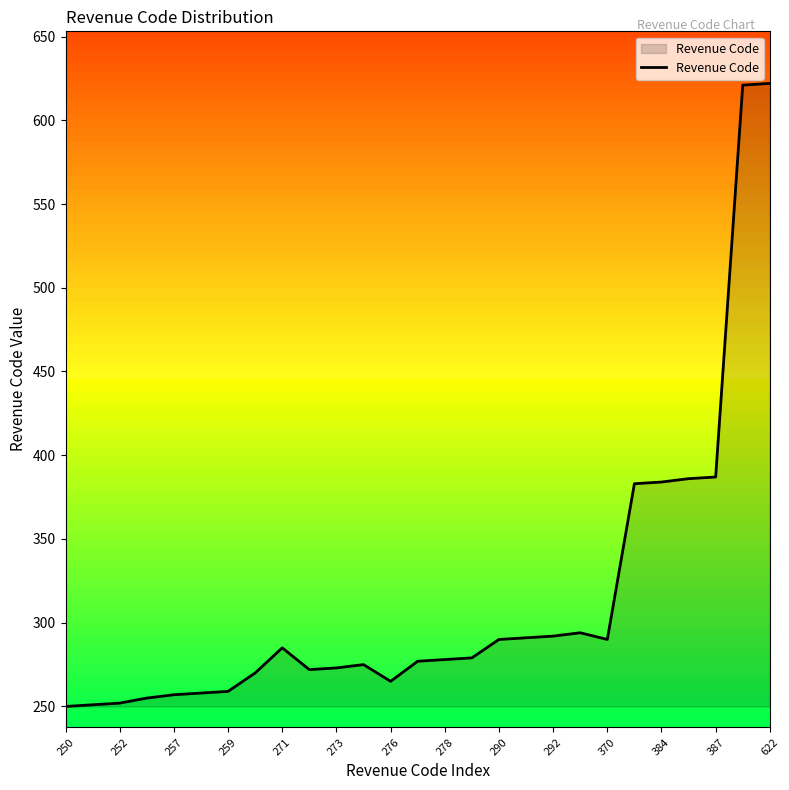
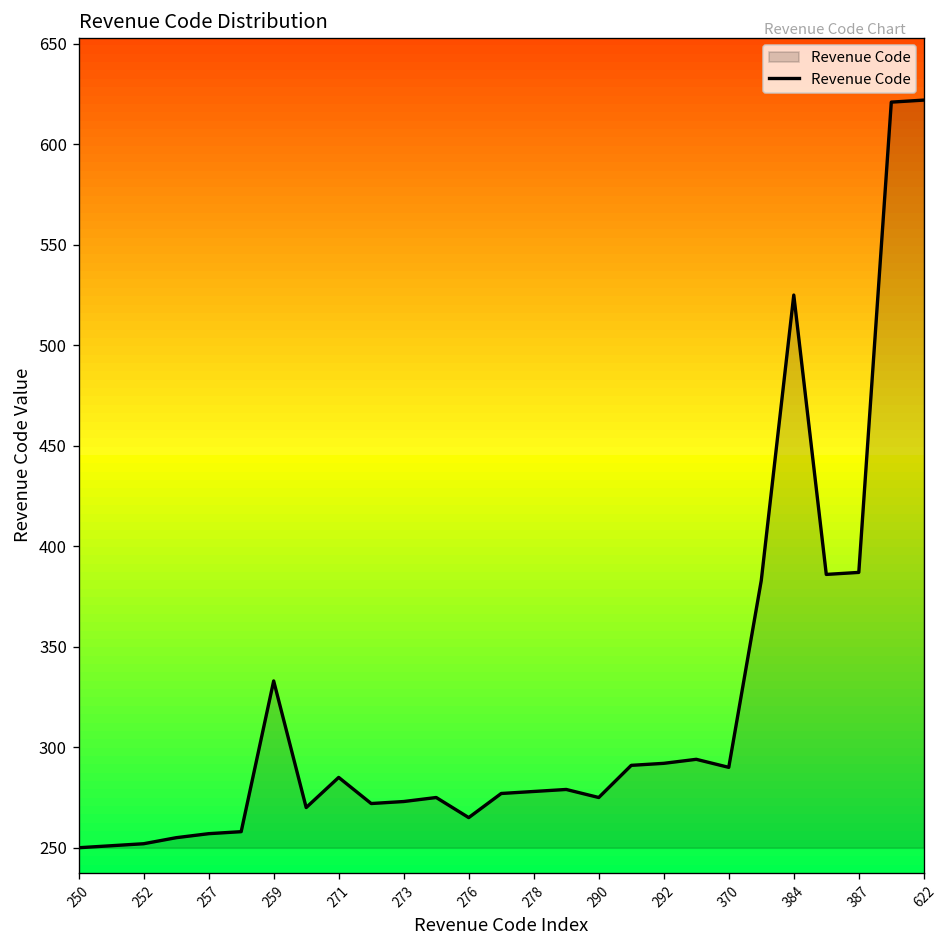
259: 259 -> 333
290: 290 -> 275
384: 384 -> 525
